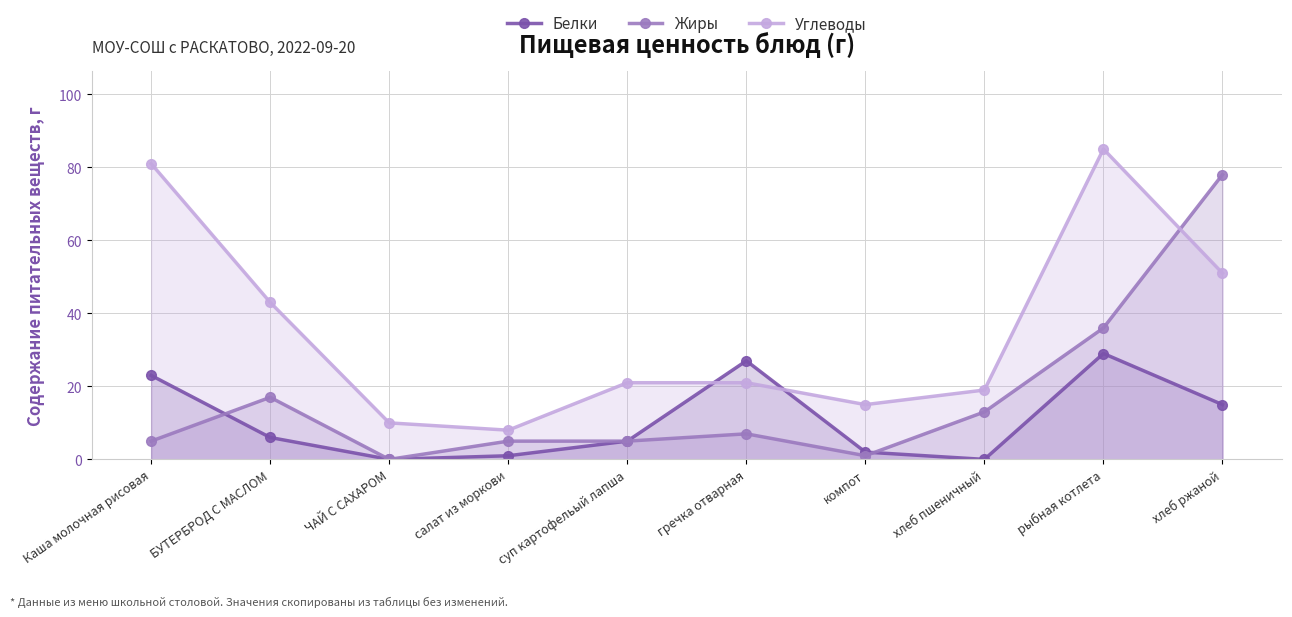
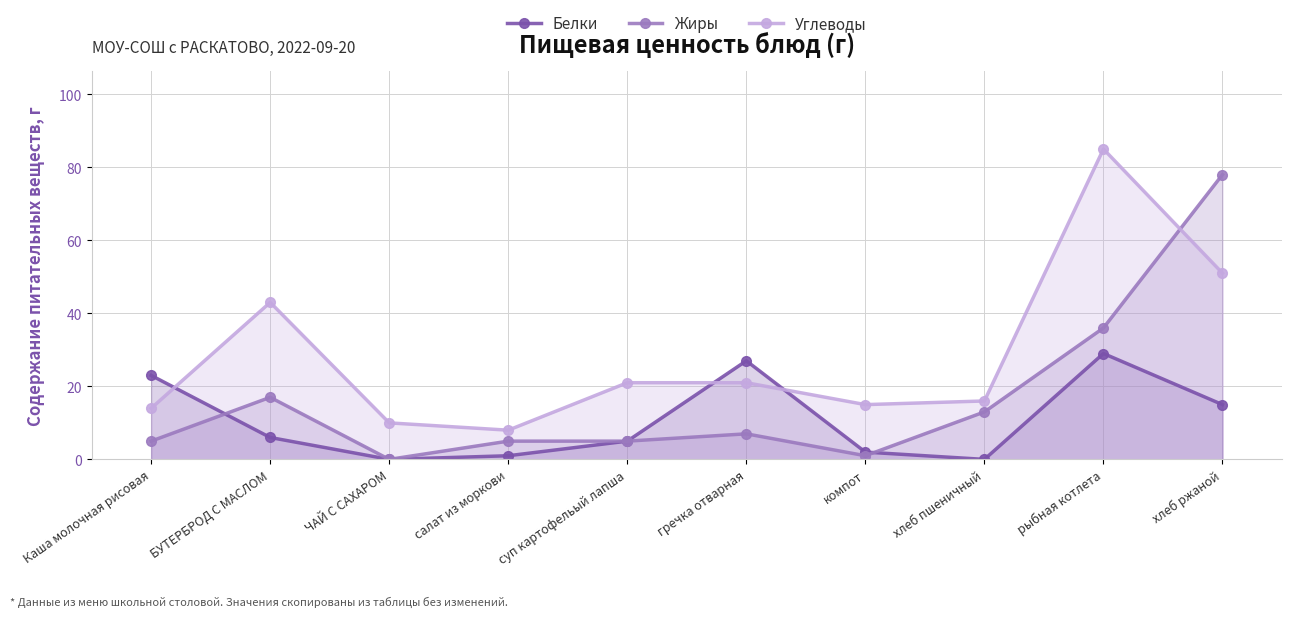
Углеводы, Каша молочная рисовая: 81 -> 14
Углеводы, хлеб пшеничный: 19 -> 16
